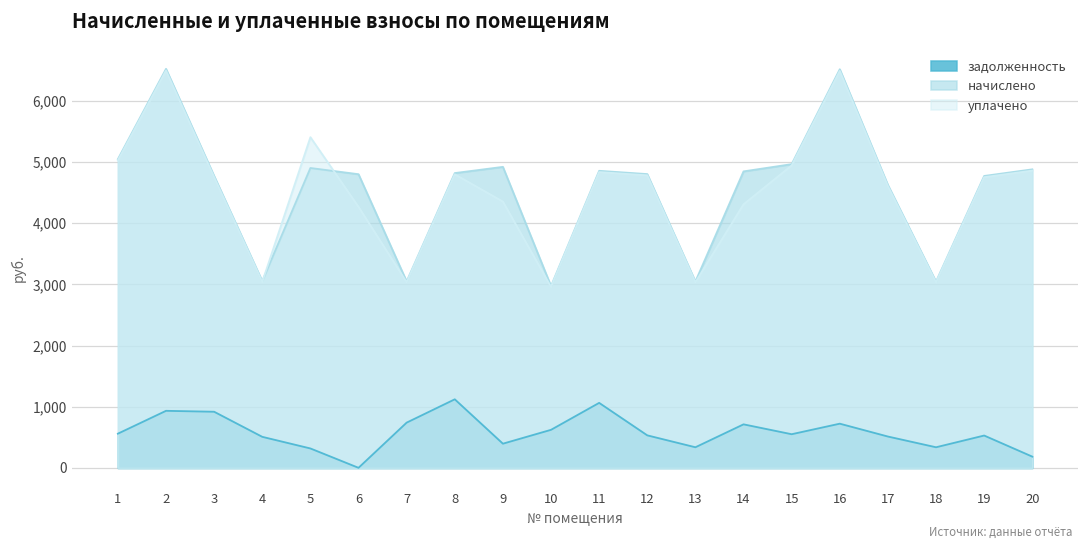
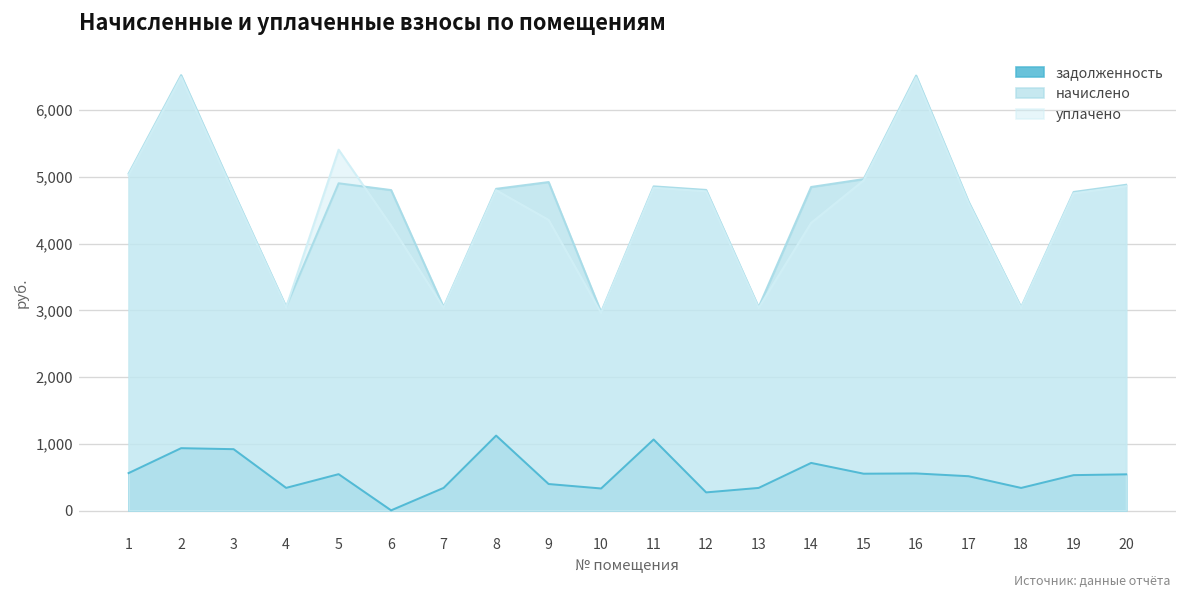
задолженность, 4: 500 -> 300
задолженность, 5: 300 -> 500
задолженность, 7: 700 -> 300
задолженность, 10: 600 -> 300
задолженность, 12: 500 -> 300
задолженность, 16: 700 -> 600
задолженность, 20: 200 -> 500
